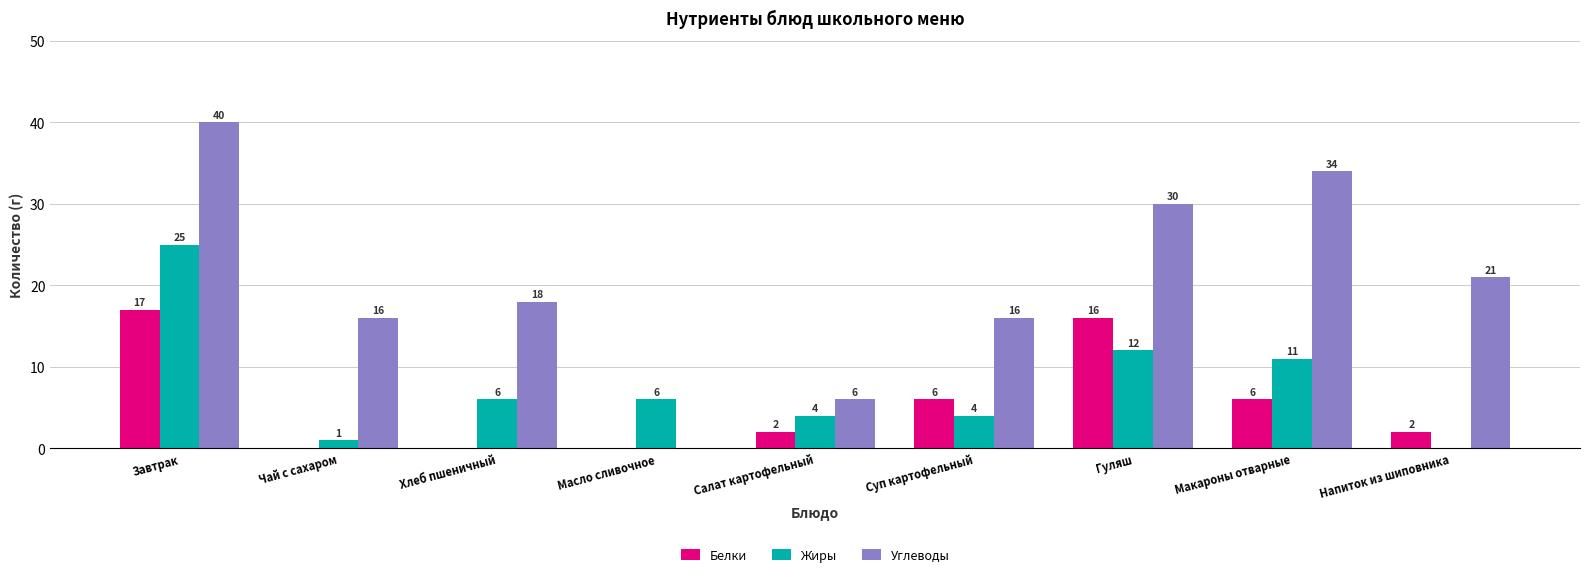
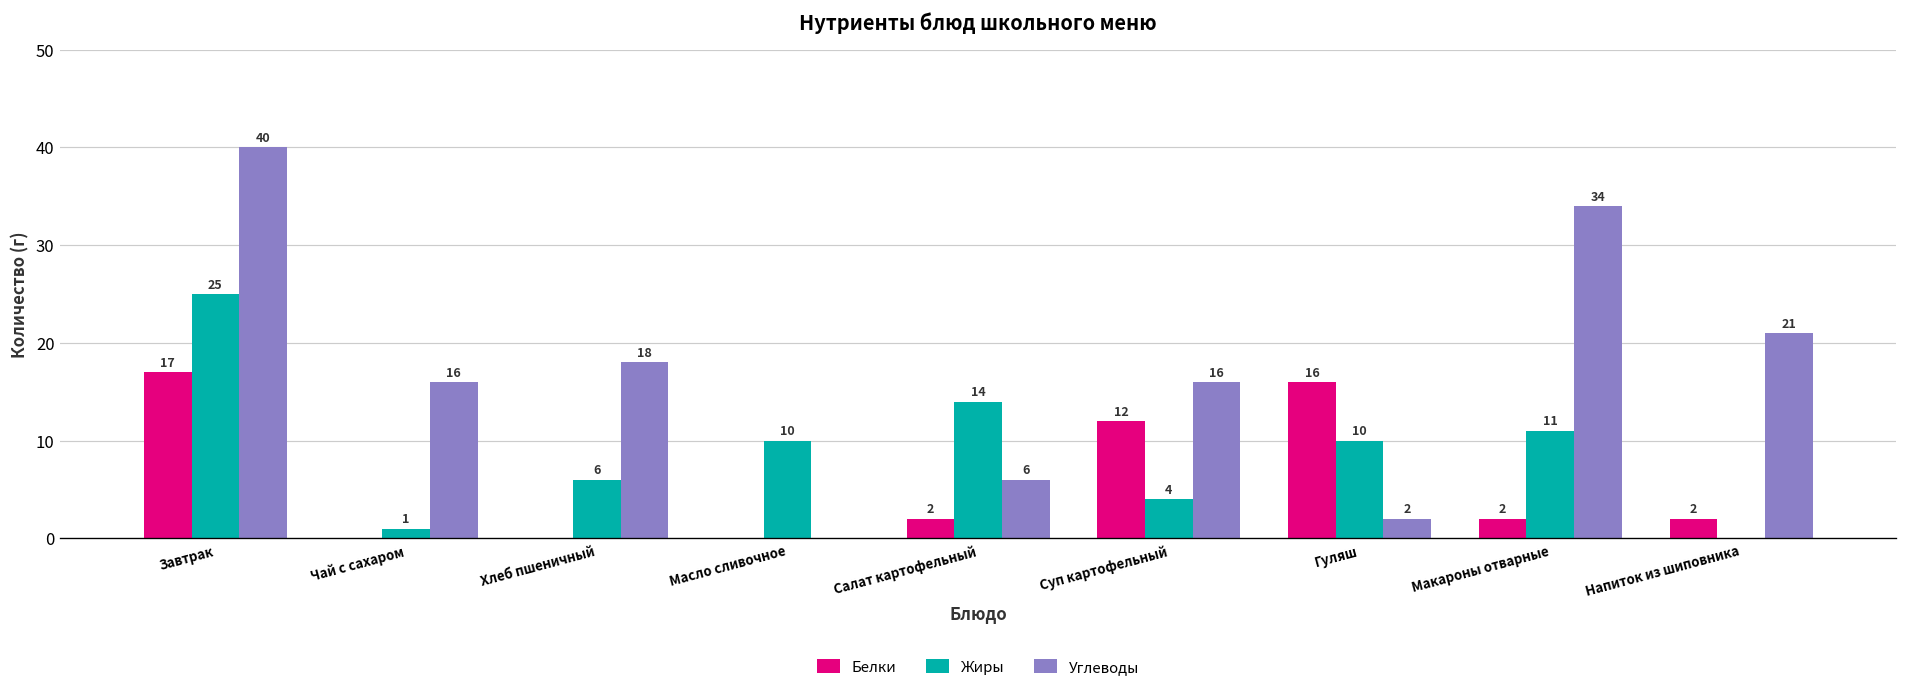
Жиры, Масло сливочное: 6 -> 10
Жиры, Салат картофельный: 4 -> 14
Белки, Суп картофельный: 6 -> 12
Жиры, Гуляш: 12 -> 10
Углеводы, Гуляш: 30 -> 2
Белки, Макароны отварные: 6 -> 2
